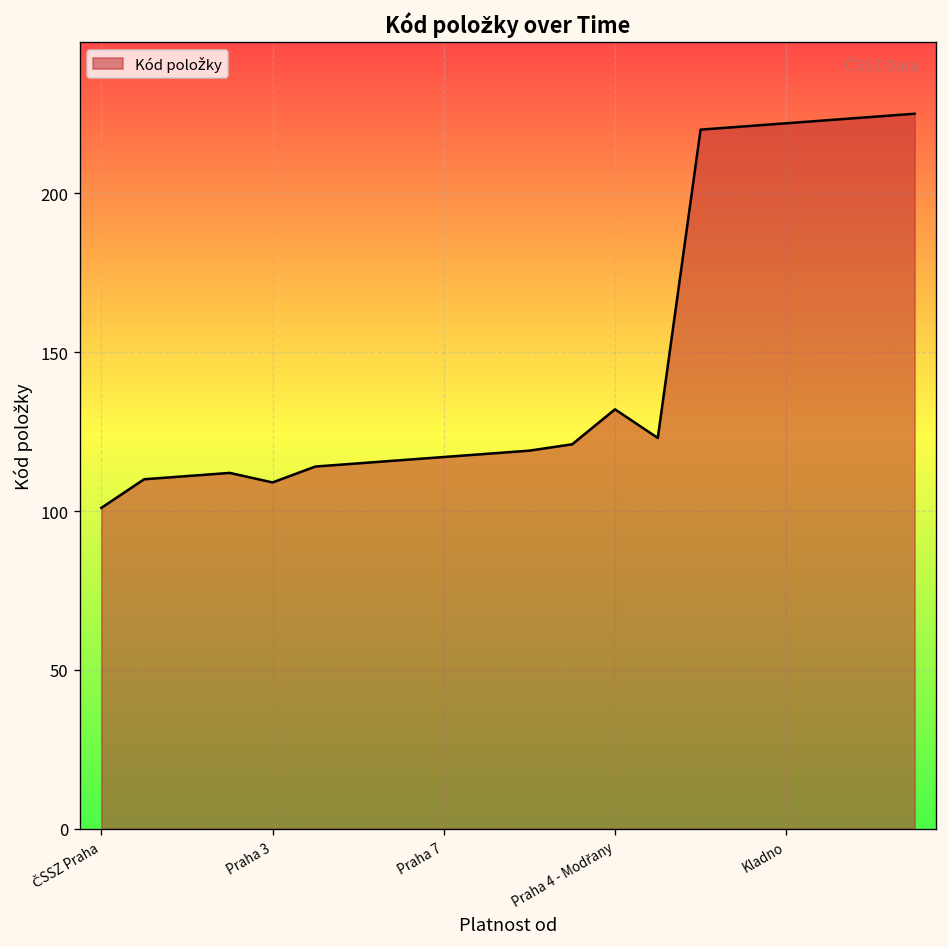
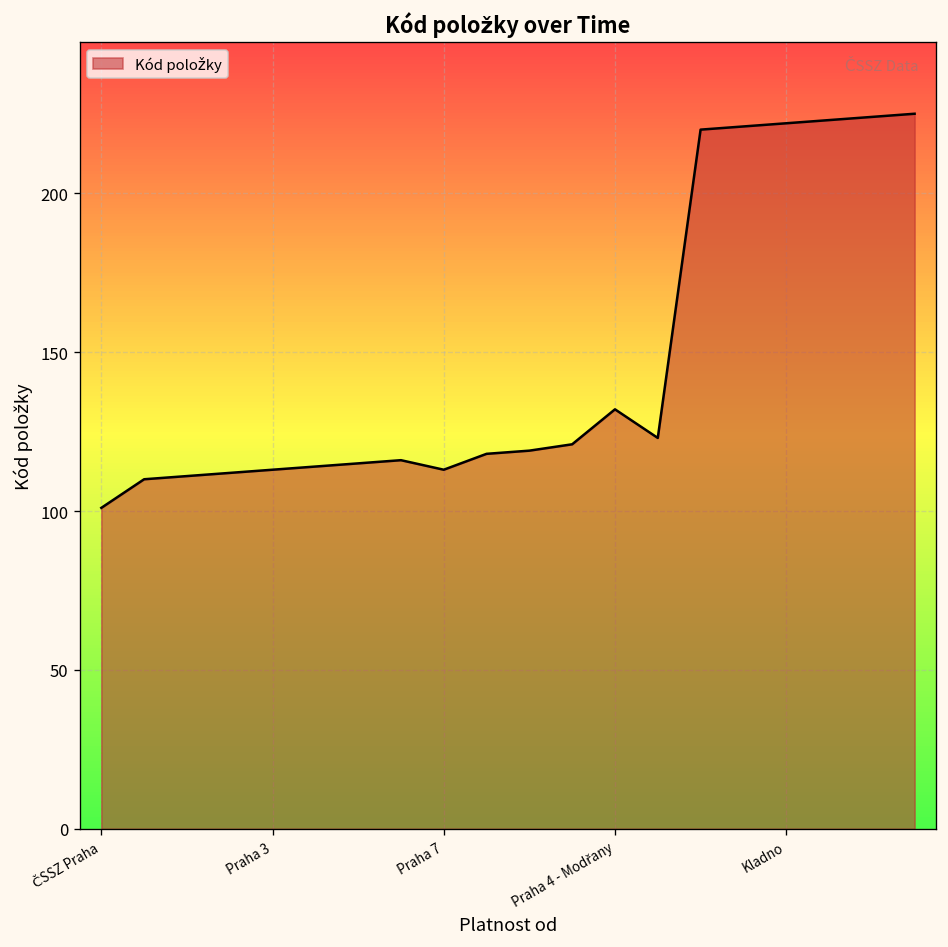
Praha 3: 109 -> 113
Praha 7: 117 -> 113
